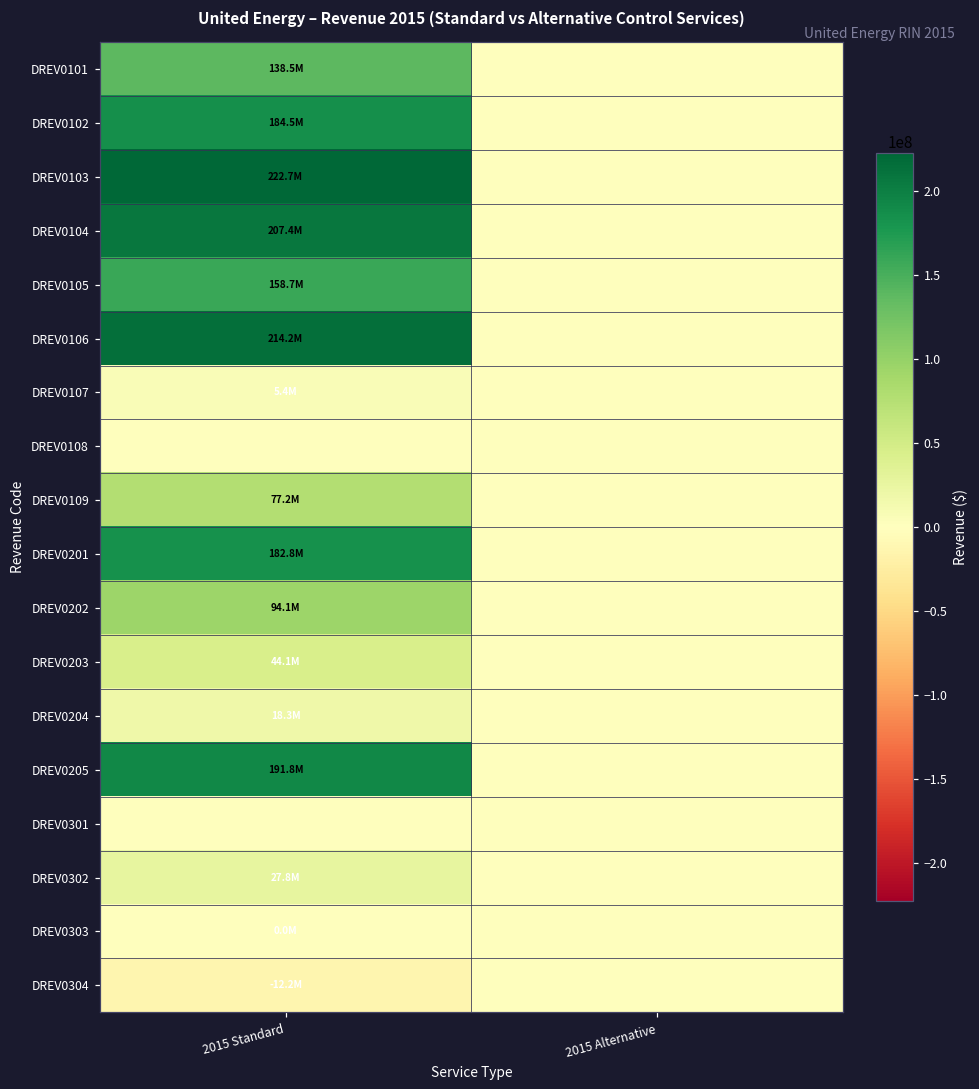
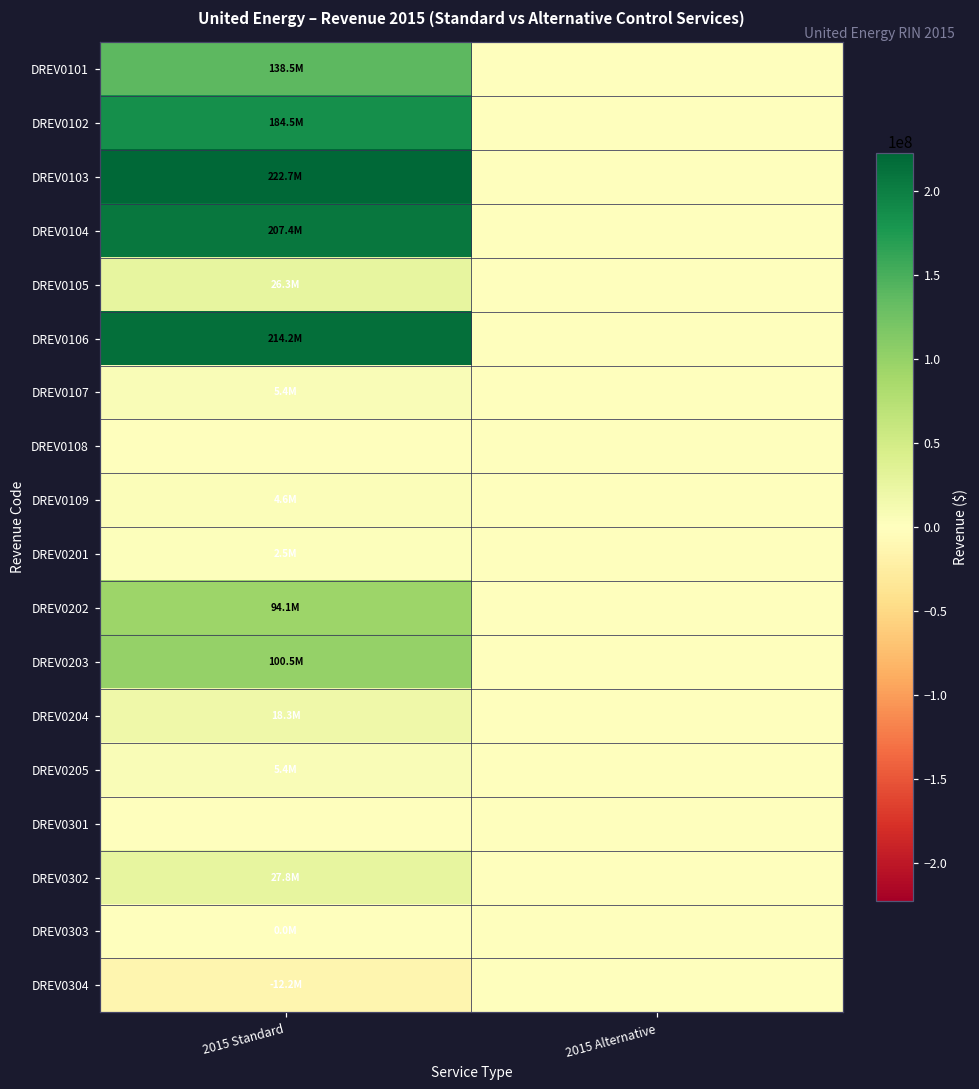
DREV0105, 2015 Standard: 158.7M -> 26.3M
DREV0109, 2015 Standard: 77.2M -> 4.6M
DREV0201, 2015 Standard: 182.8M -> 2.5M
DREV0203, 2015 Standard: 44.1M -> 100.5M
DREV0205, 2015 Standard: 191.8M -> 5.4M
